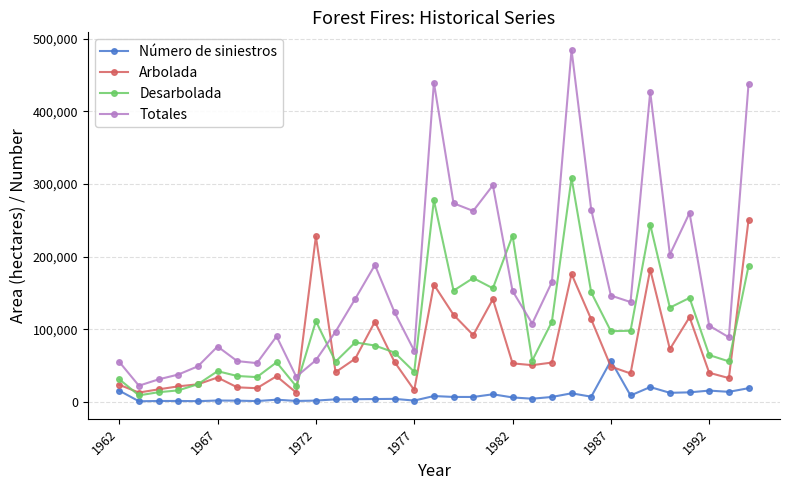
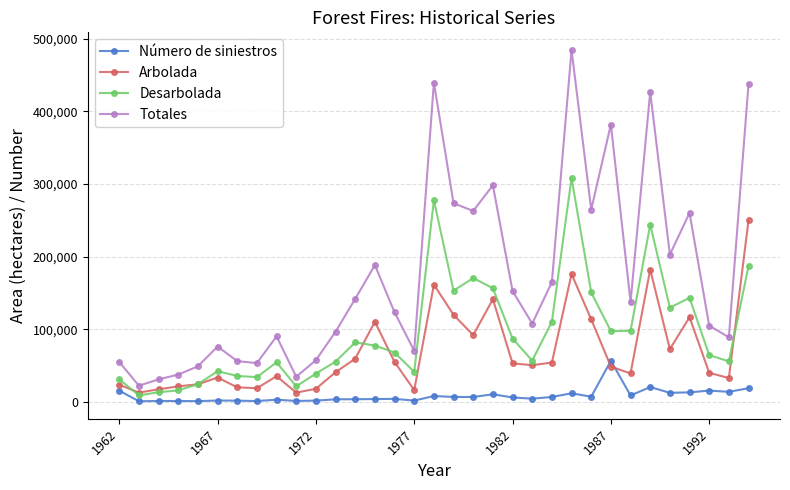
Arbolada, 1972: 230,000 -> 20,000
Desarbolada, 1972: 110,000 -> 40,000
Desarbolada, 1982: 230,000 -> 90,000
Totales, 1987: 150,000 -> 380,000
